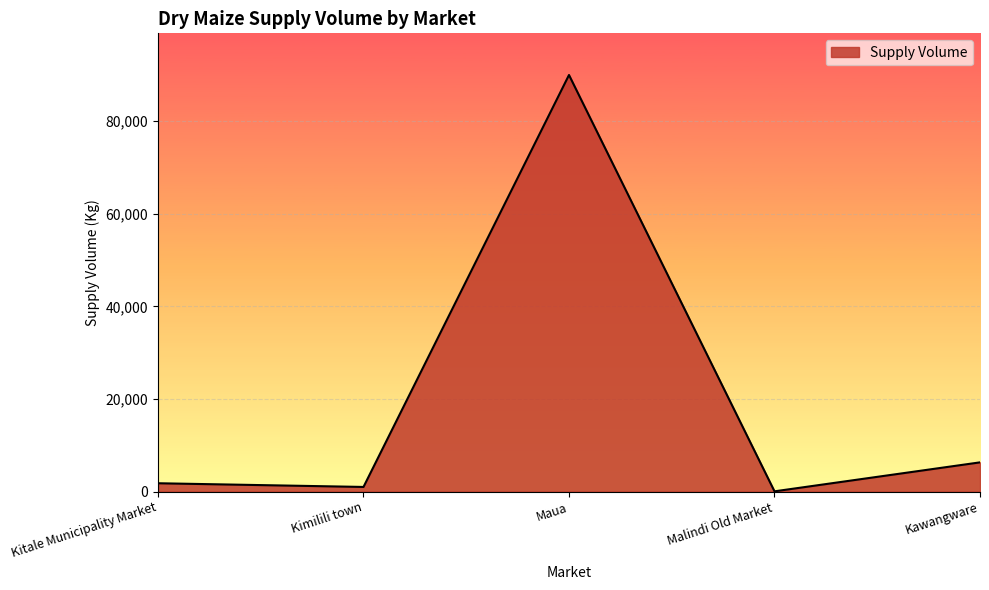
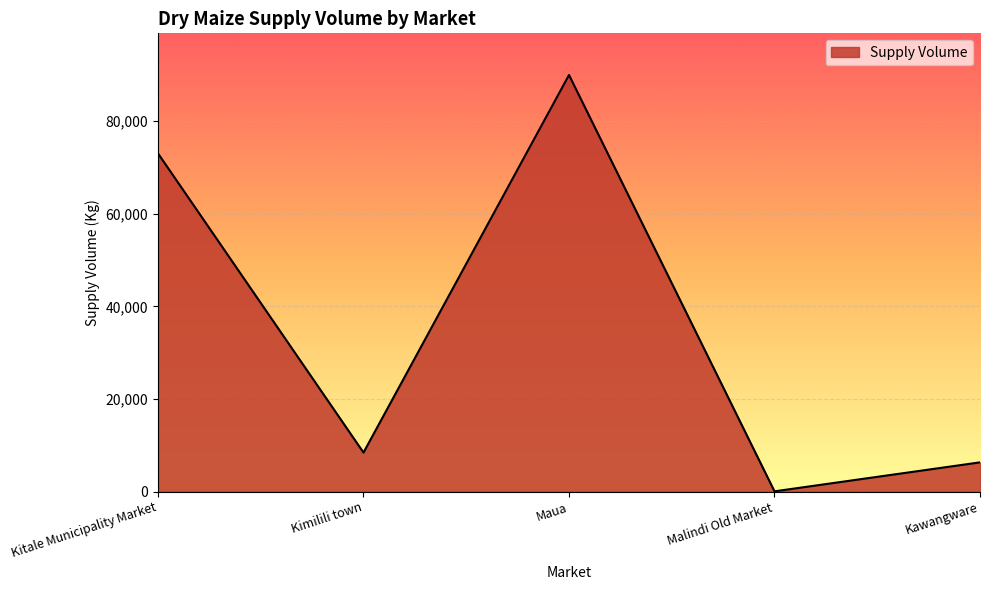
Kitale Municipality Market: 2,000 -> 73,000
Kimilili town: 1,000 -> 8,000
